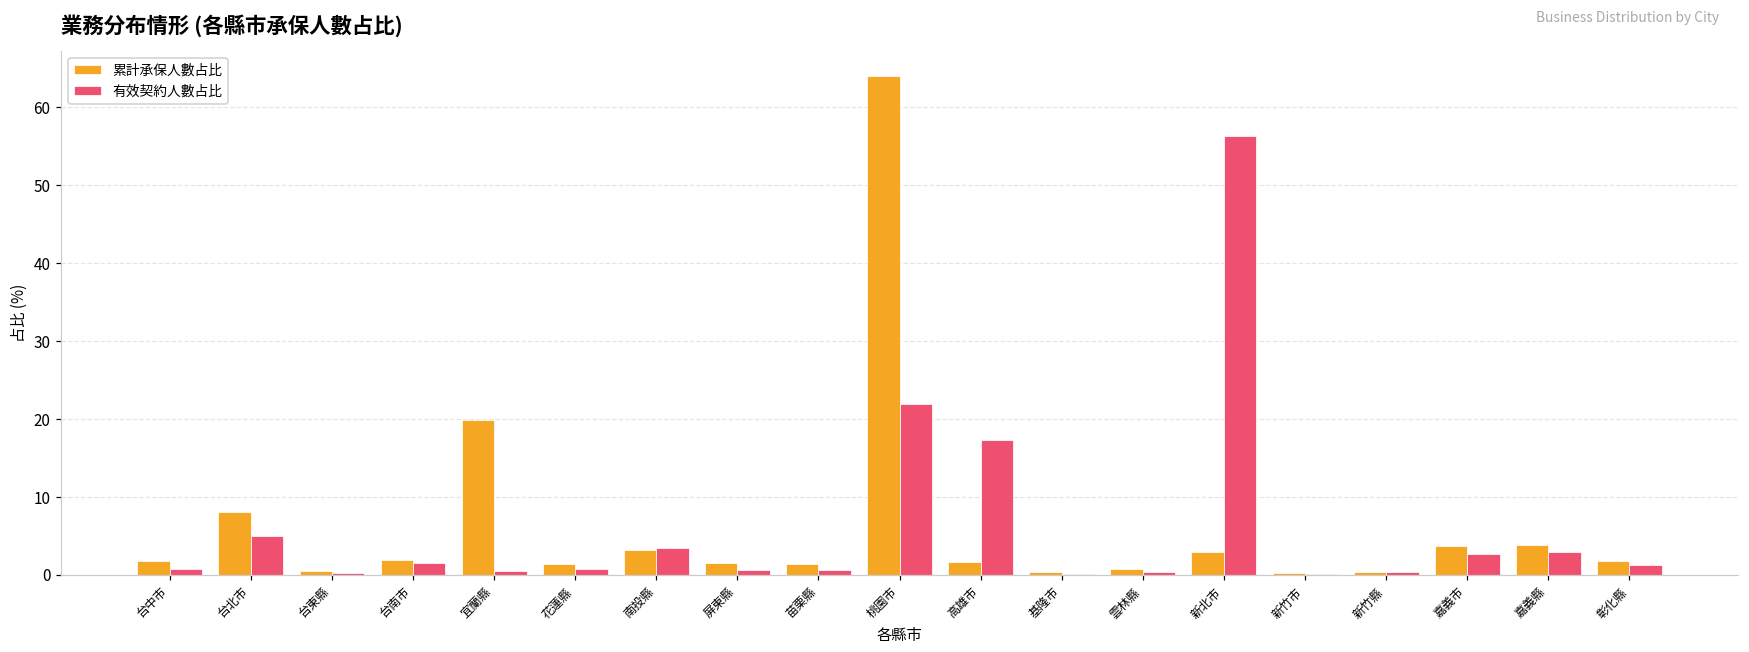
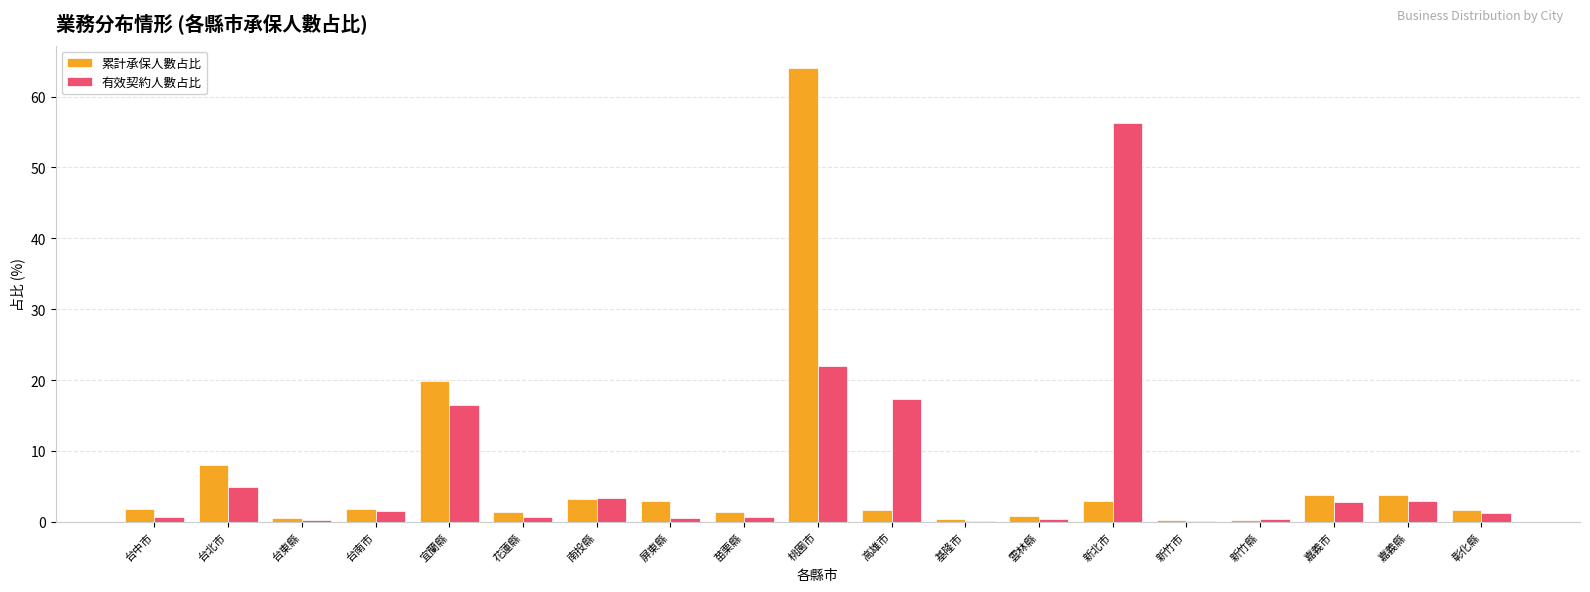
有效契約人數占比, 宜蘭縣: 0 -> 16
累計承保人數占比, 屏東縣: 1 -> 3
